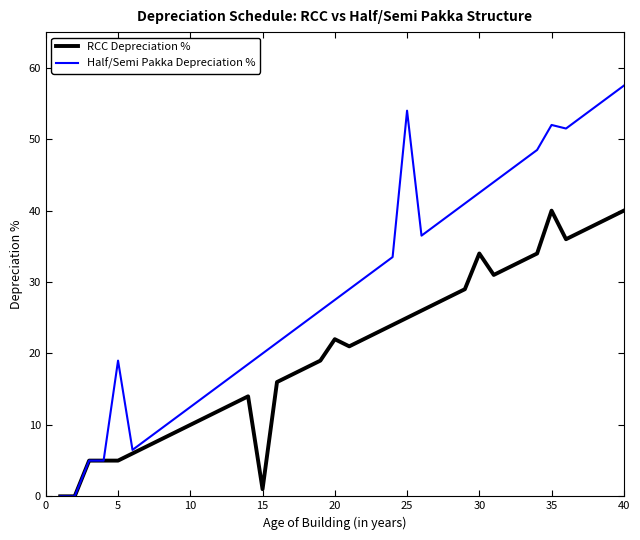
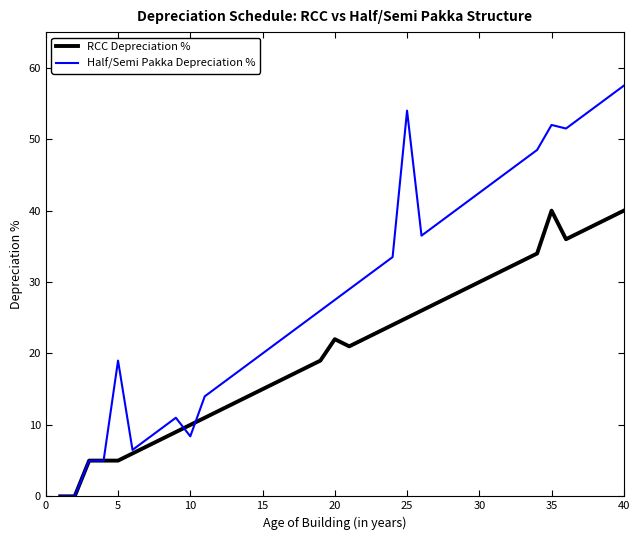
Half/Semi Pakka Depreciation %, 10: 13 -> 8
RCC Depreciation %, 15: 1 -> 15
RCC Depreciation %, 30: 34 -> 30
